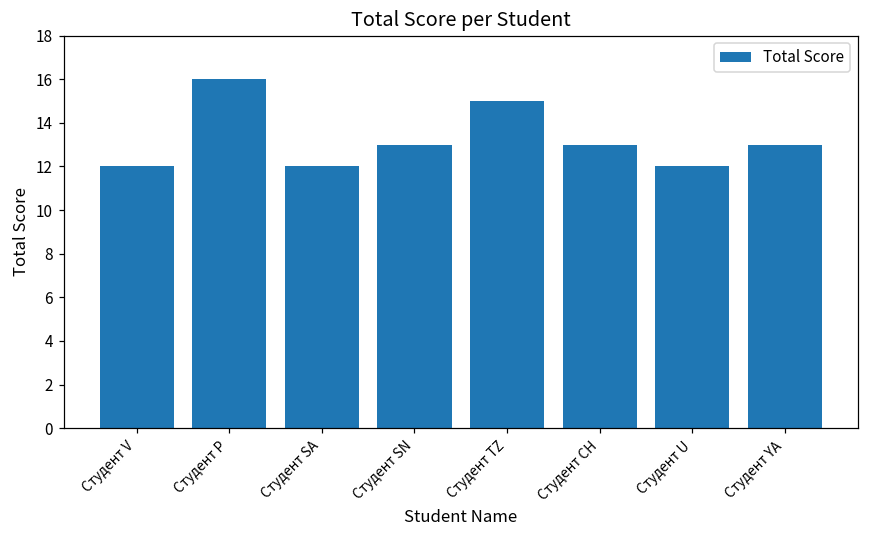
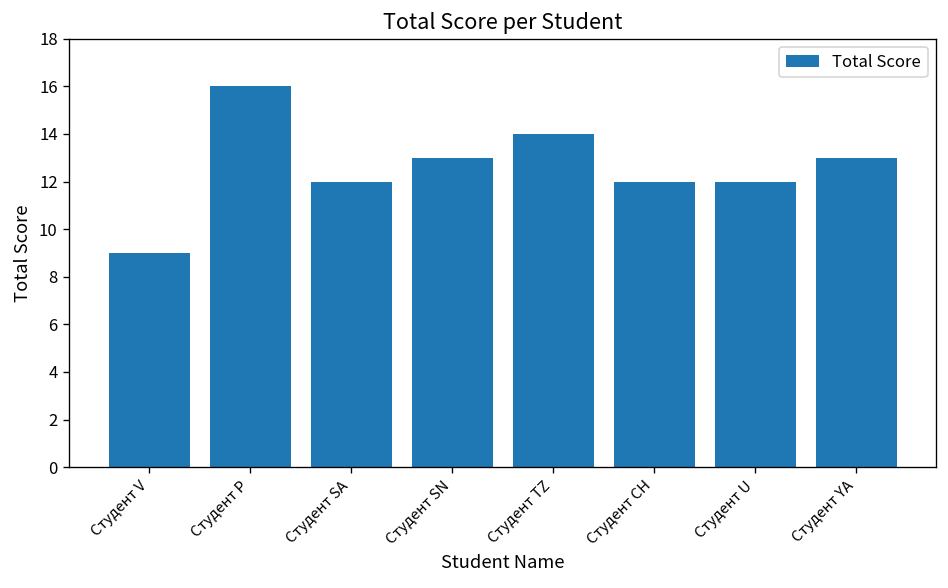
Студент V: 12 -> 9
Студент TZ: 15 -> 14
Студент CH: 13 -> 12
